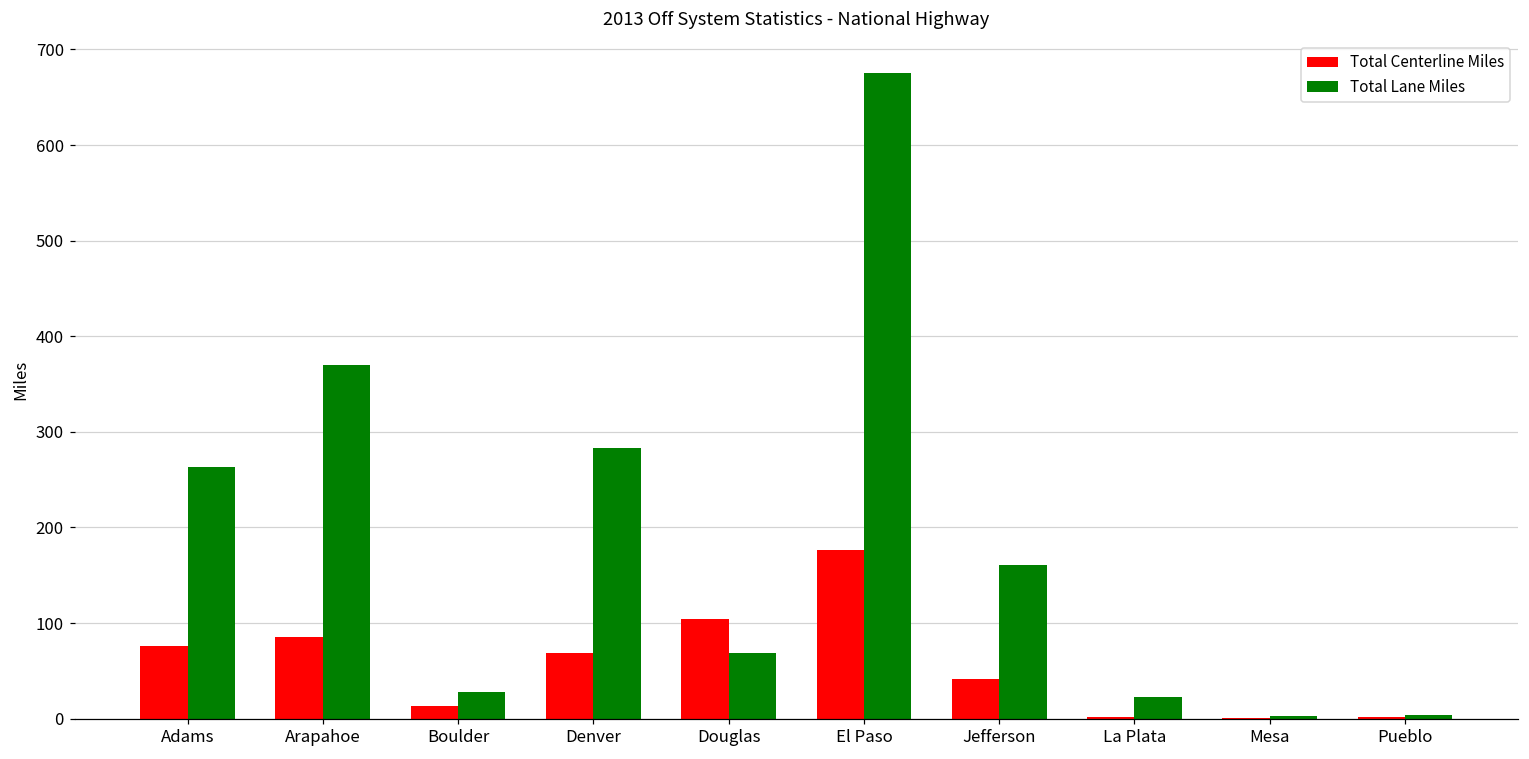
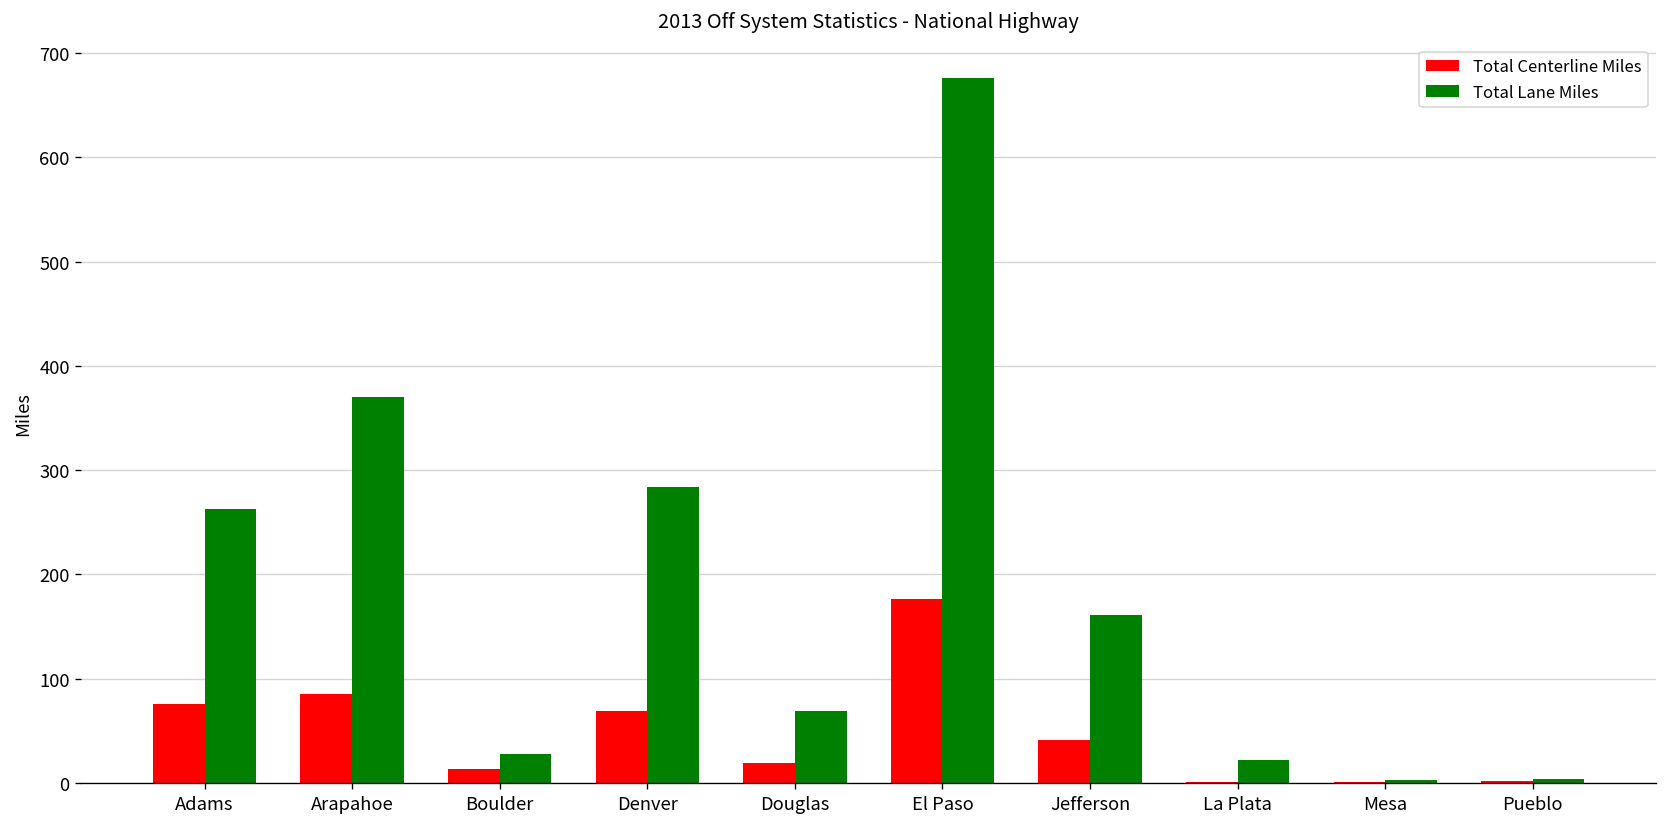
Total Centerline Miles, Douglas: 100 -> 20
